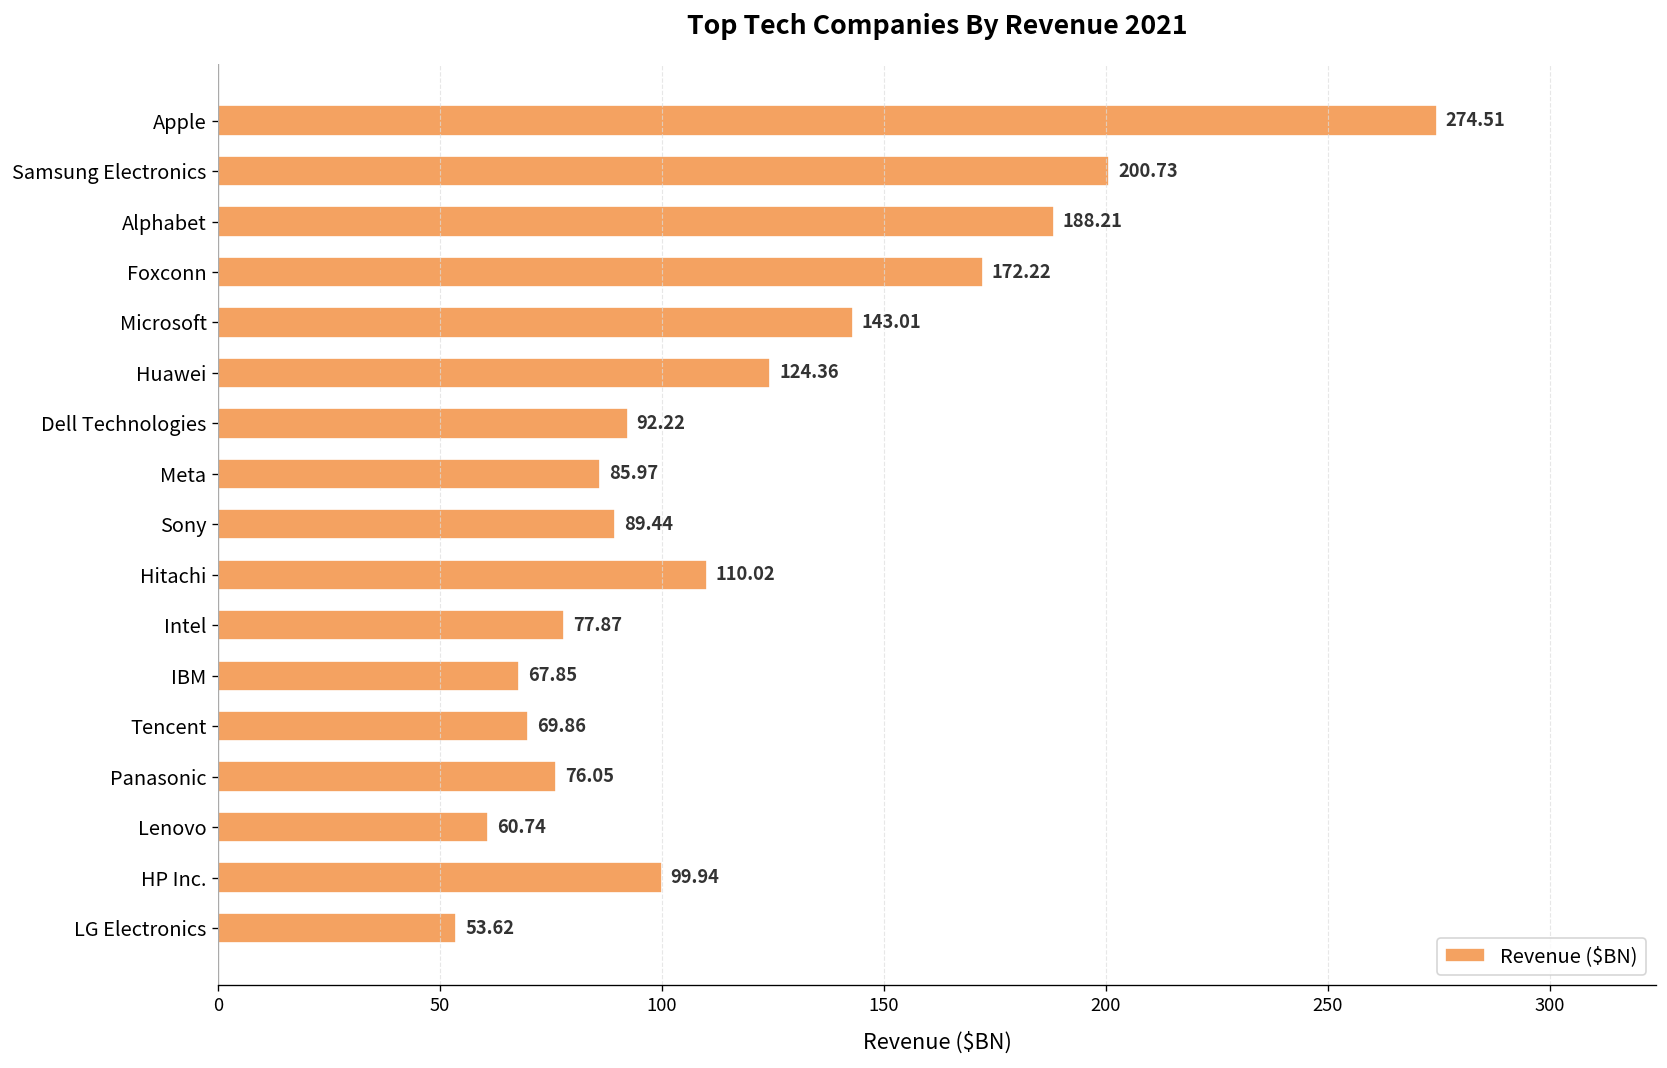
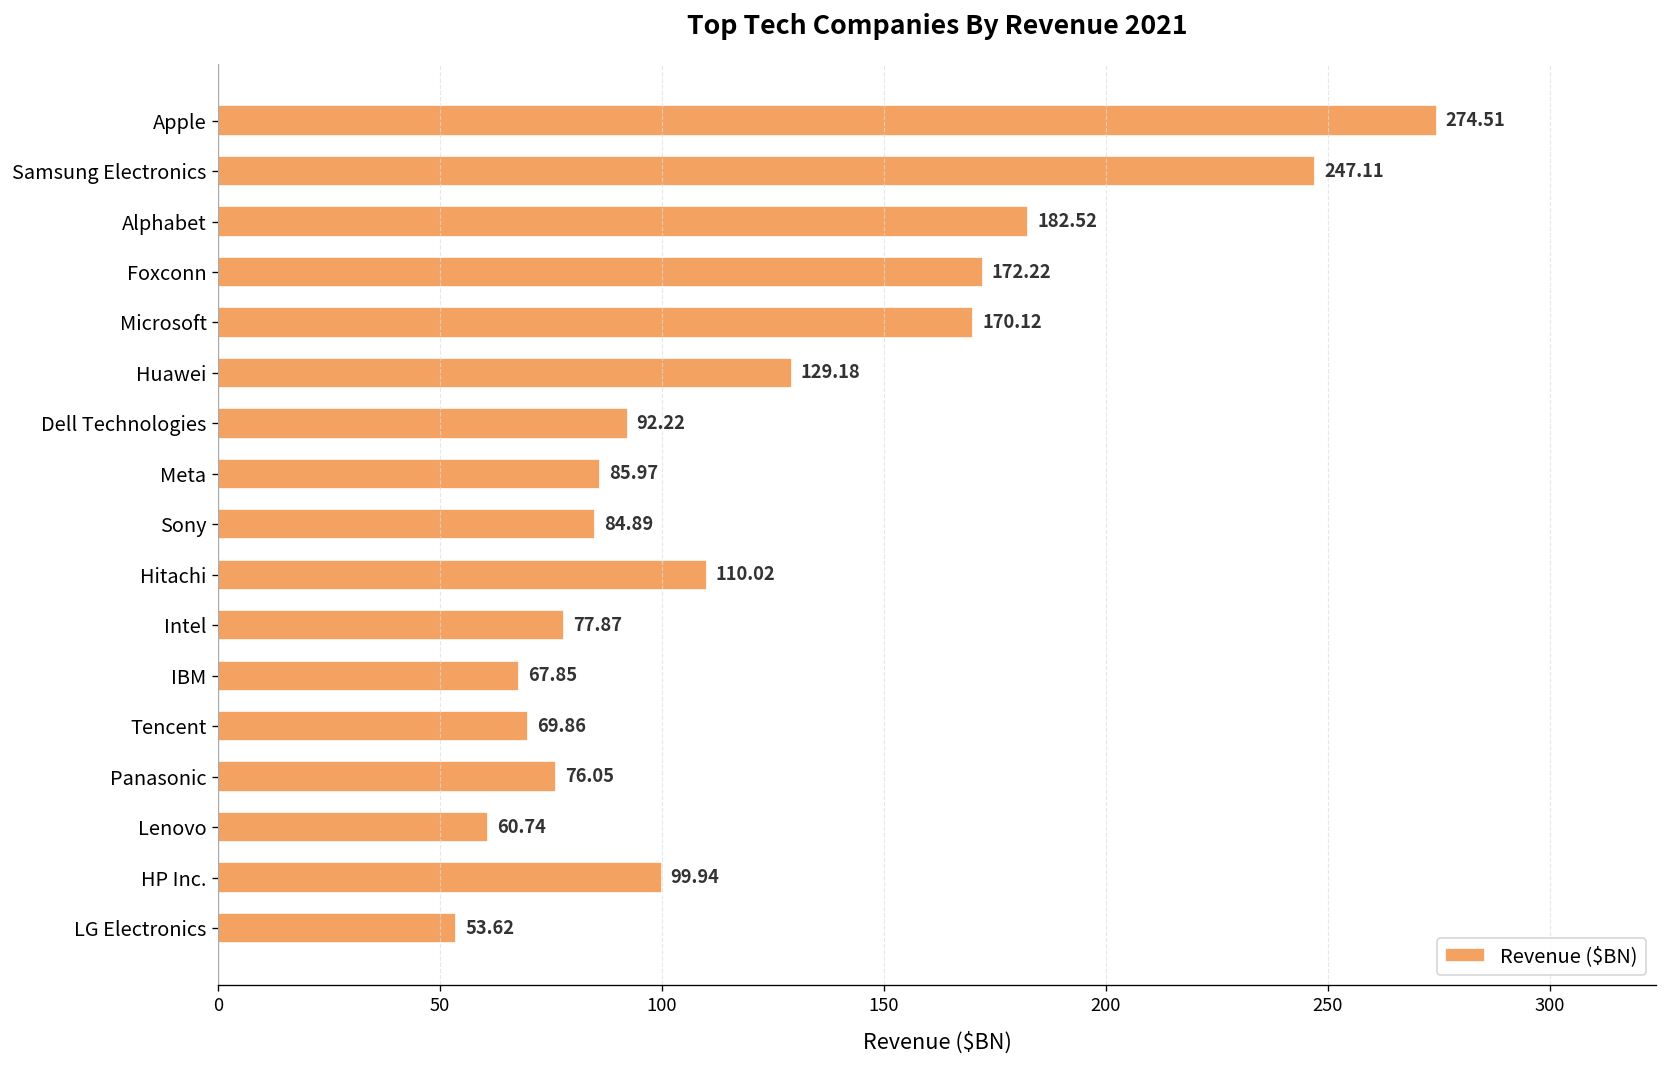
Samsung Electronics: 200.73 -> 247.11
Alphabet: 188.21 -> 182.52
Microsoft: 143.01 -> 170.12
Huawei: 124.36 -> 129.18
Sony: 89.44 -> 84.89
